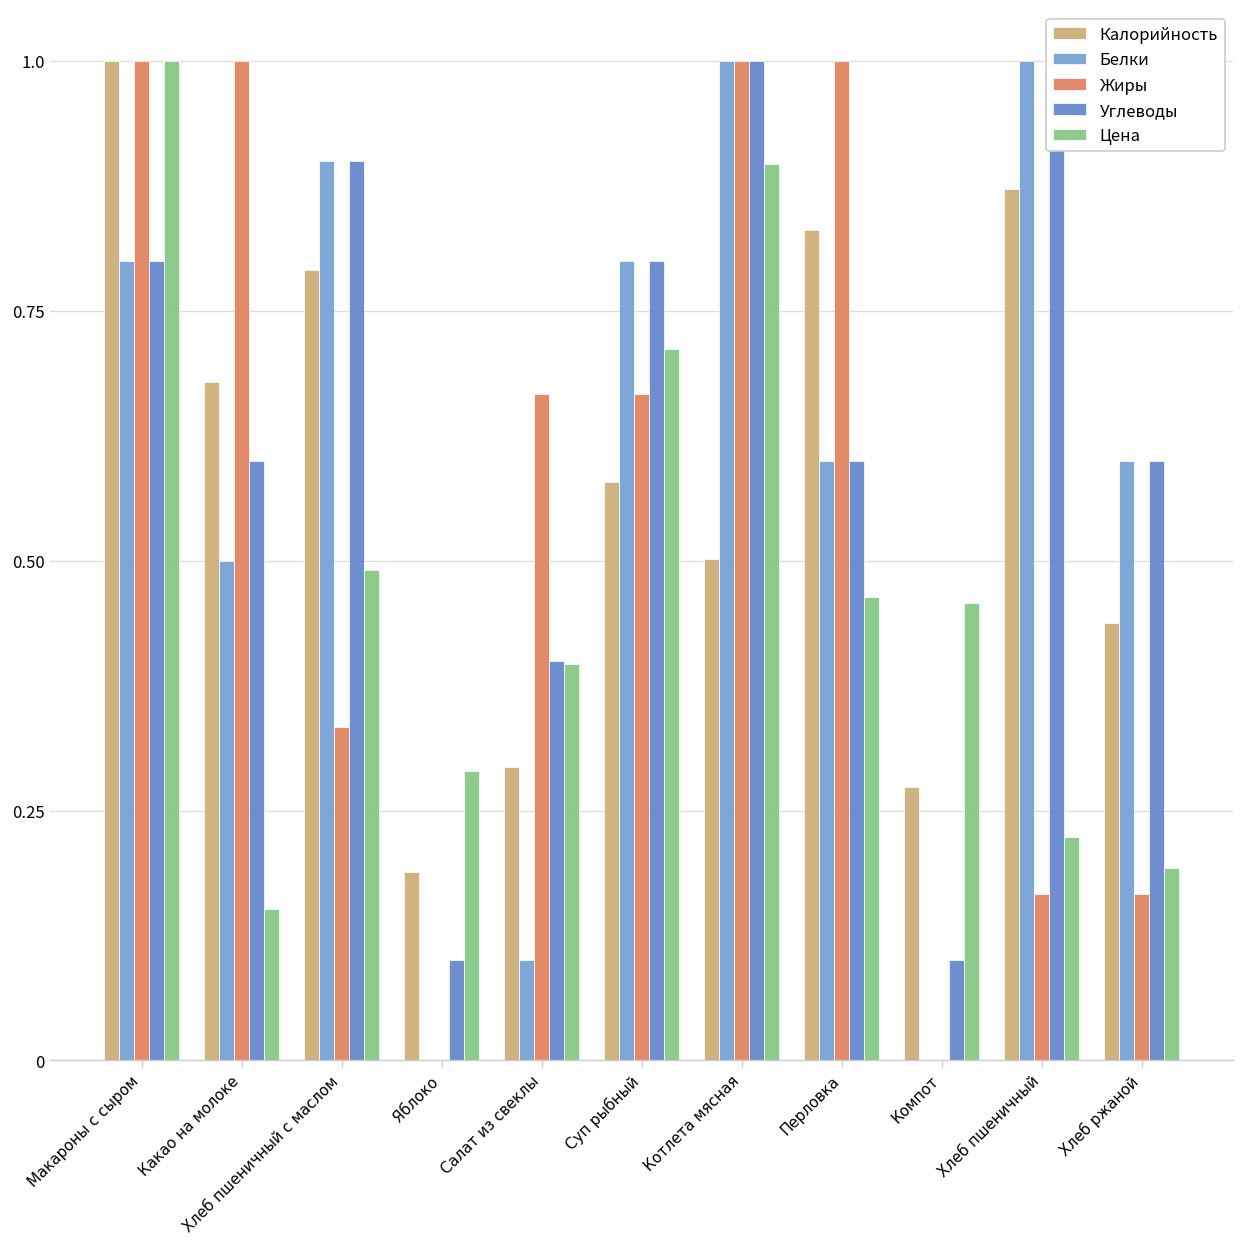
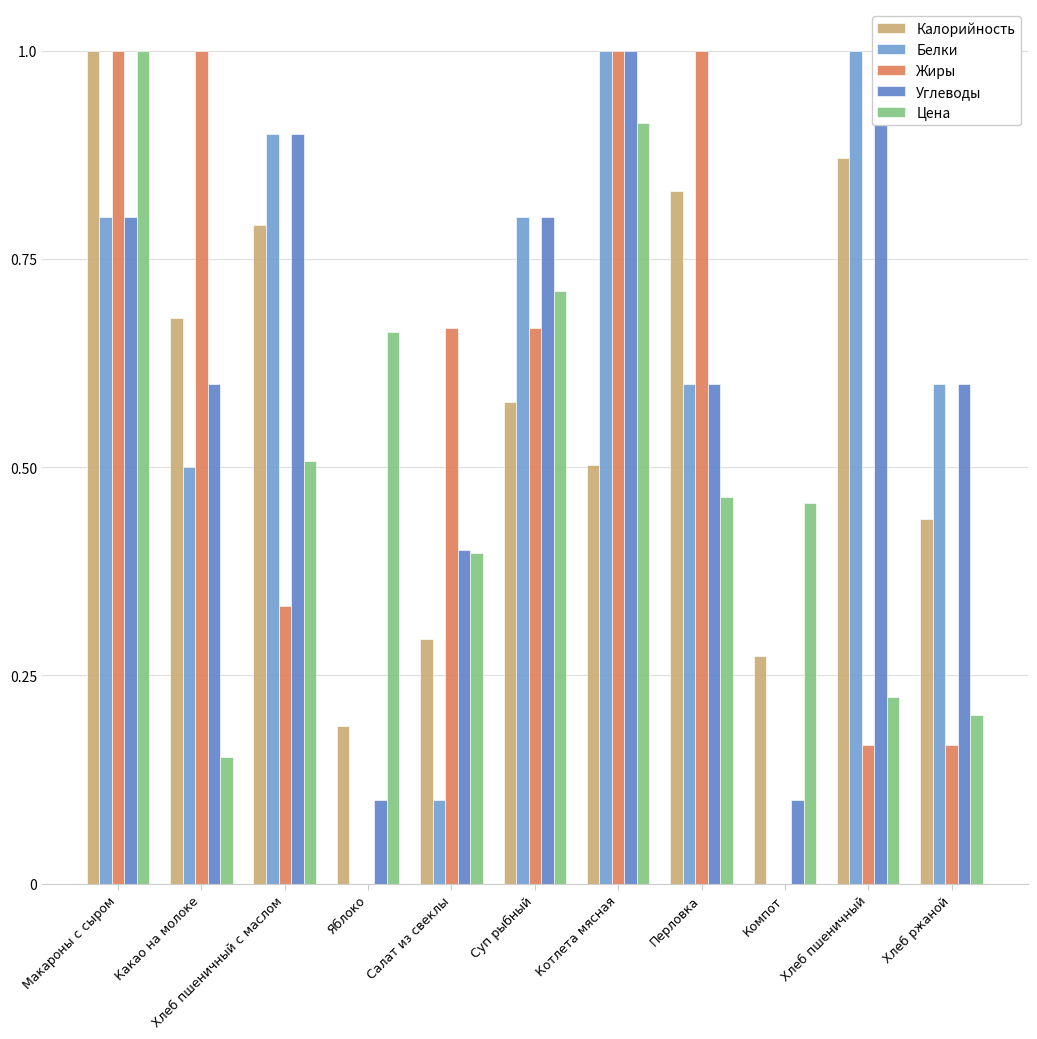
Цена, Хлеб пшеничный с маслом: 0.49 -> 0.51
Цена, Яблоко: 0.29 -> 0.66
Цена, Котлета мясная: 0.90 -> 0.91
Цена, Хлеб ржаной: 0.19 -> 0.20
